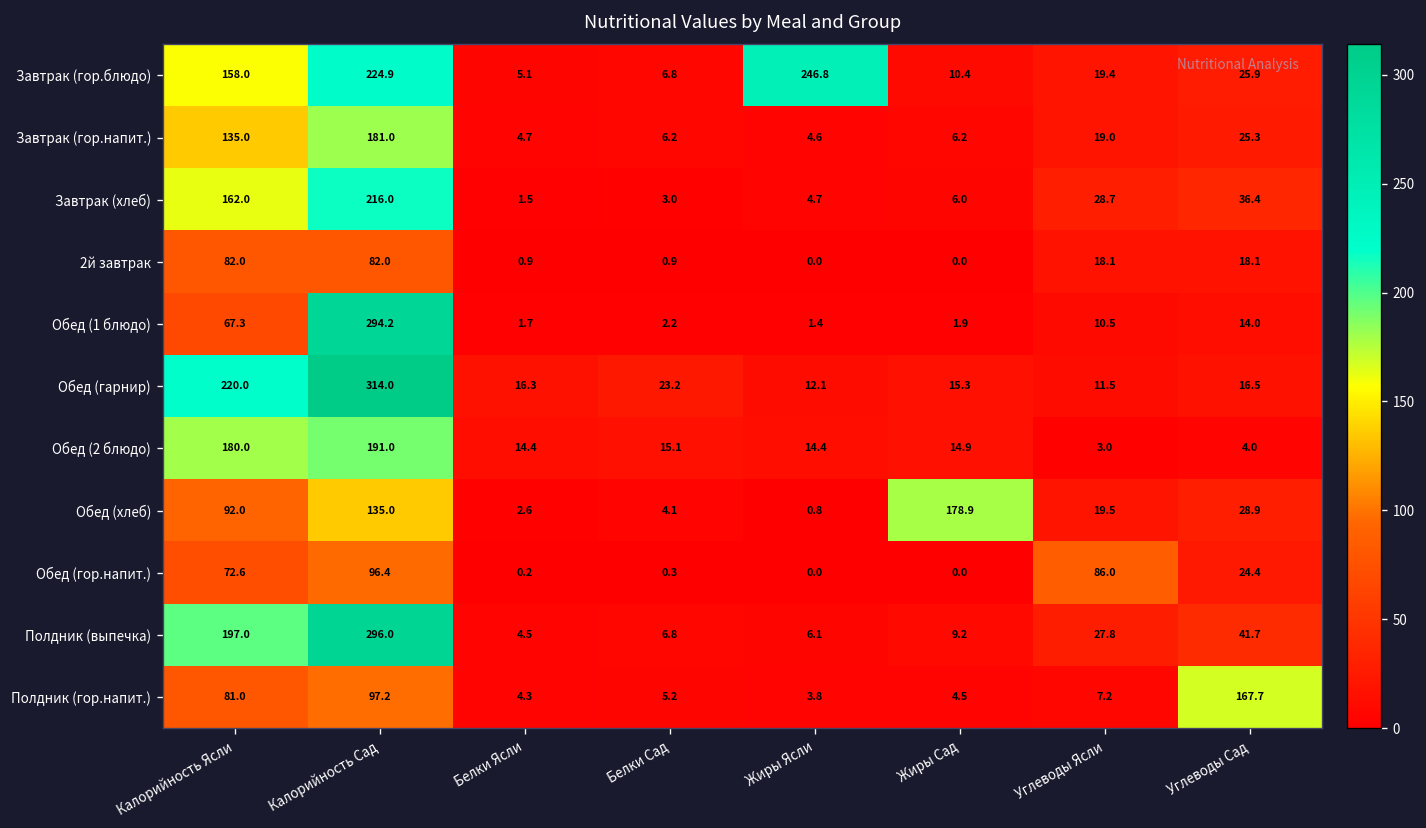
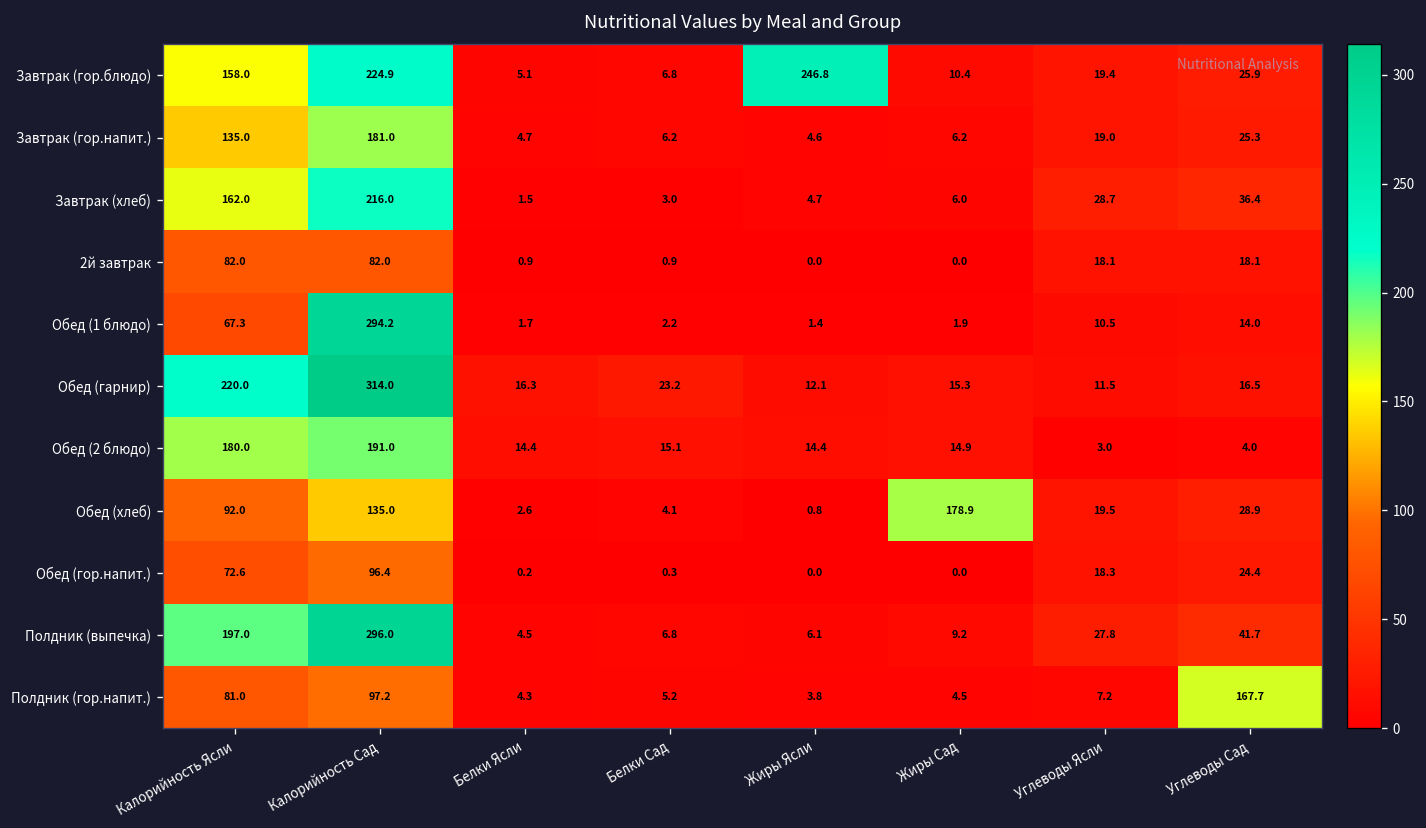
Обед (гор.напит.), Углеводы Ясли: 86.0 -> 18.3
